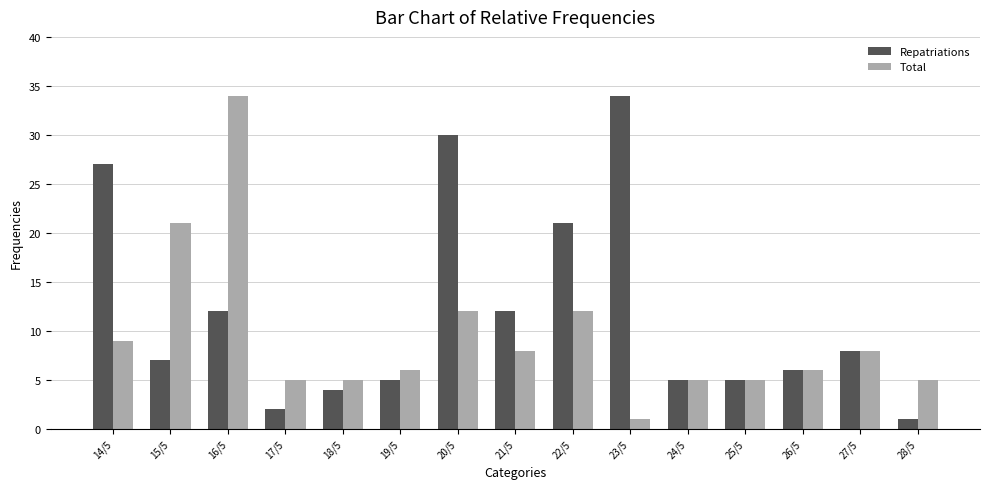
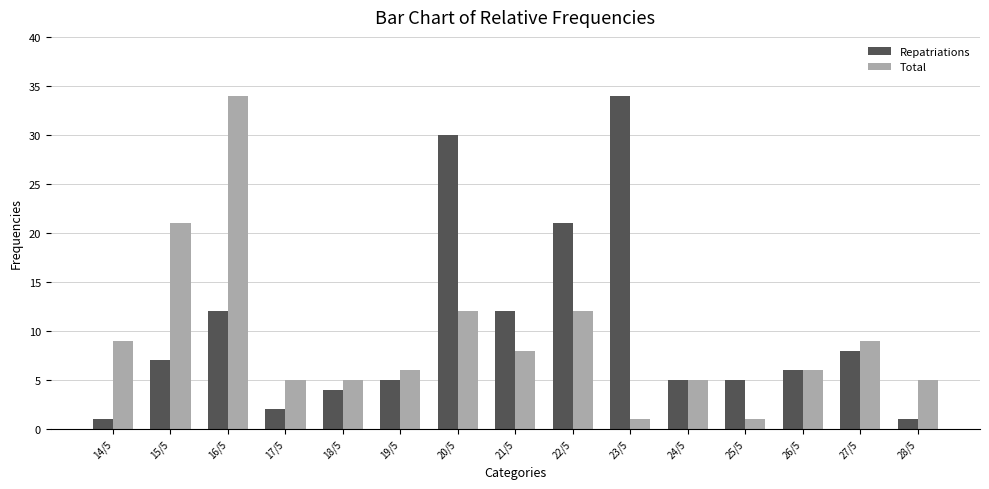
Repatriations, 14/5: 27 -> 1
Total, 25/5: 5 -> 1
Total, 27/5: 8 -> 9
